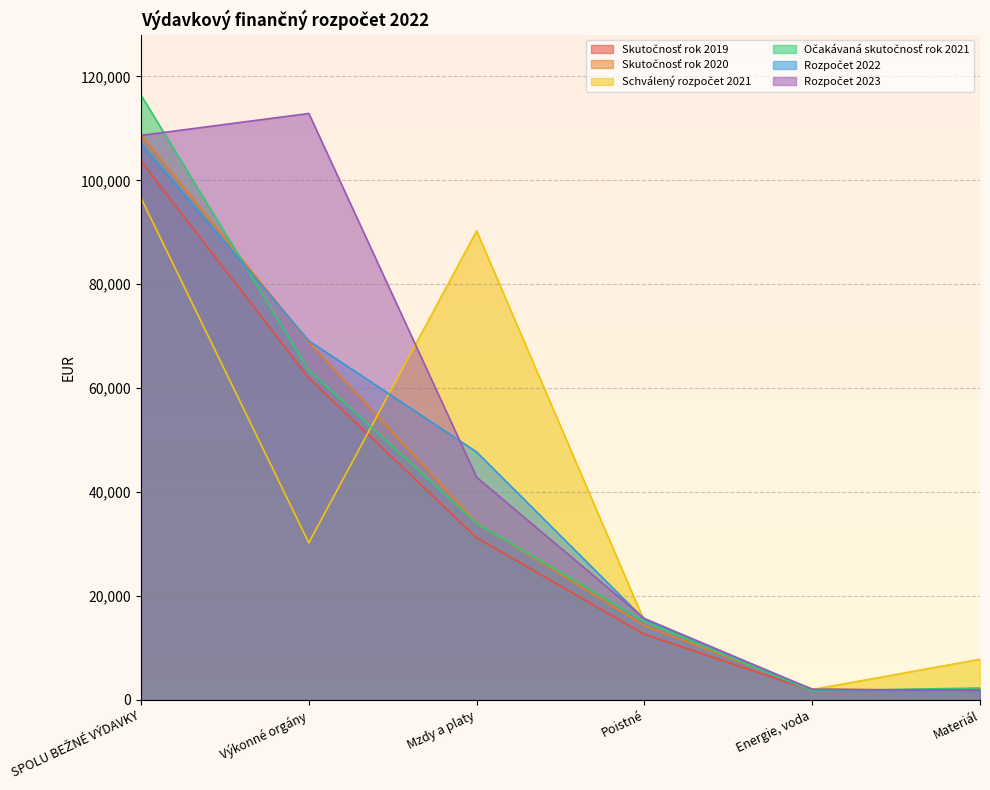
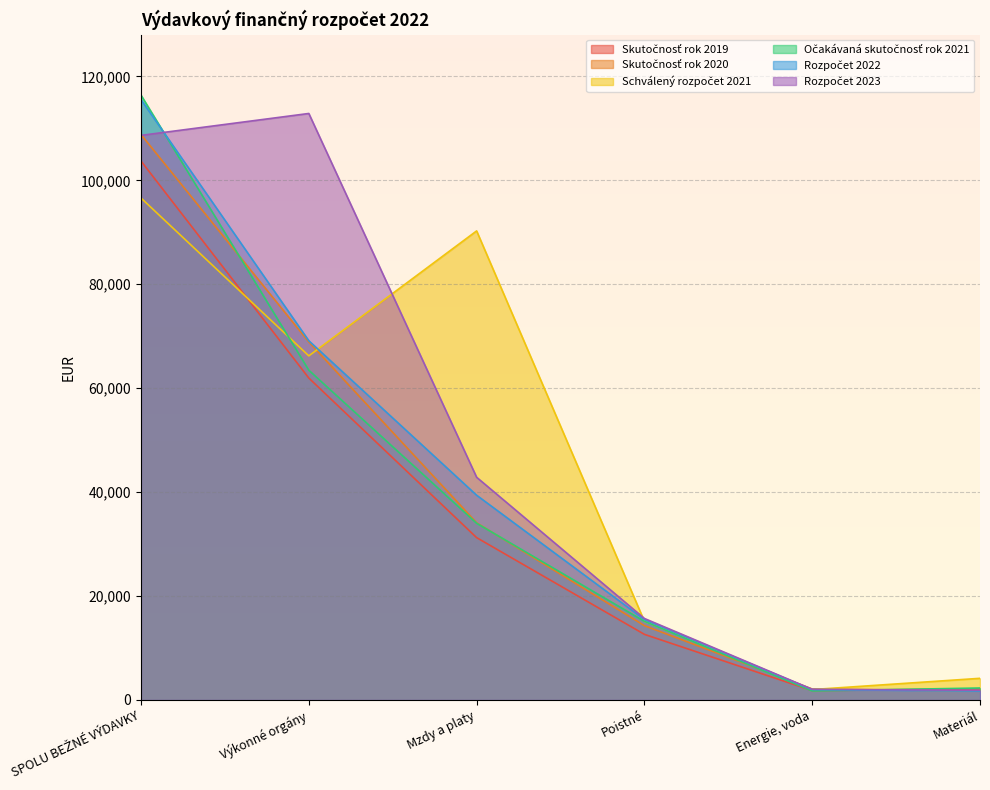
Rozpočet 2022, SPOLU BEŽNÉ VÝDAVKY: 107,000 -> 116,000
Schválený rozpočet 2021, Výkonné orgány: 30,000 -> 66,000
Rozpočet 2022, Mzdy a platy: 48,000 -> 39,000
Schválený rozpočet 2021, Materiál: 8,000 -> 4,000
